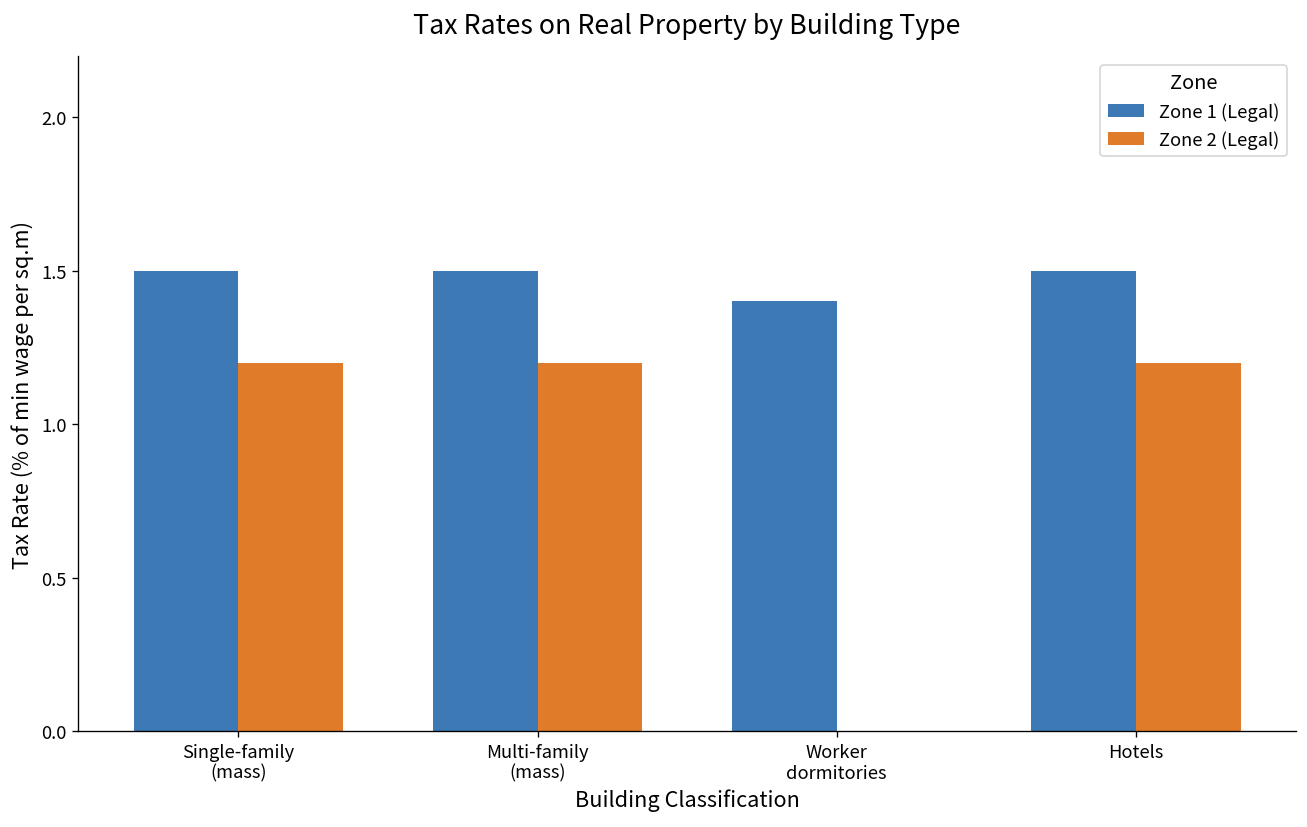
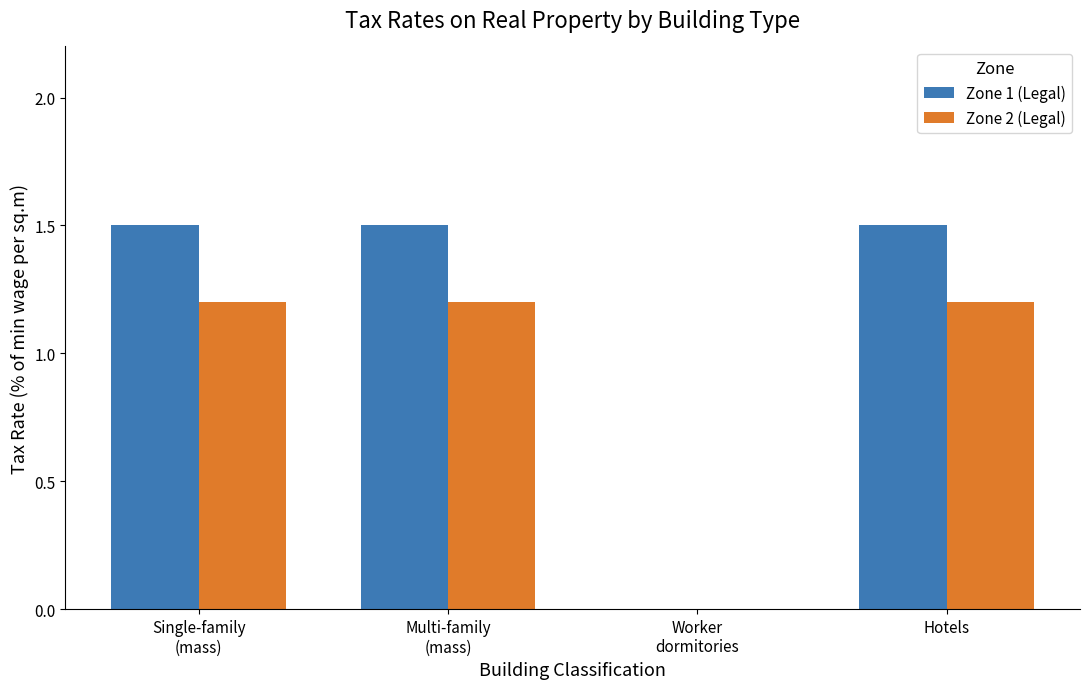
Zone 1 (Legal), Worker dormitories: 1.4 -> 0.0
